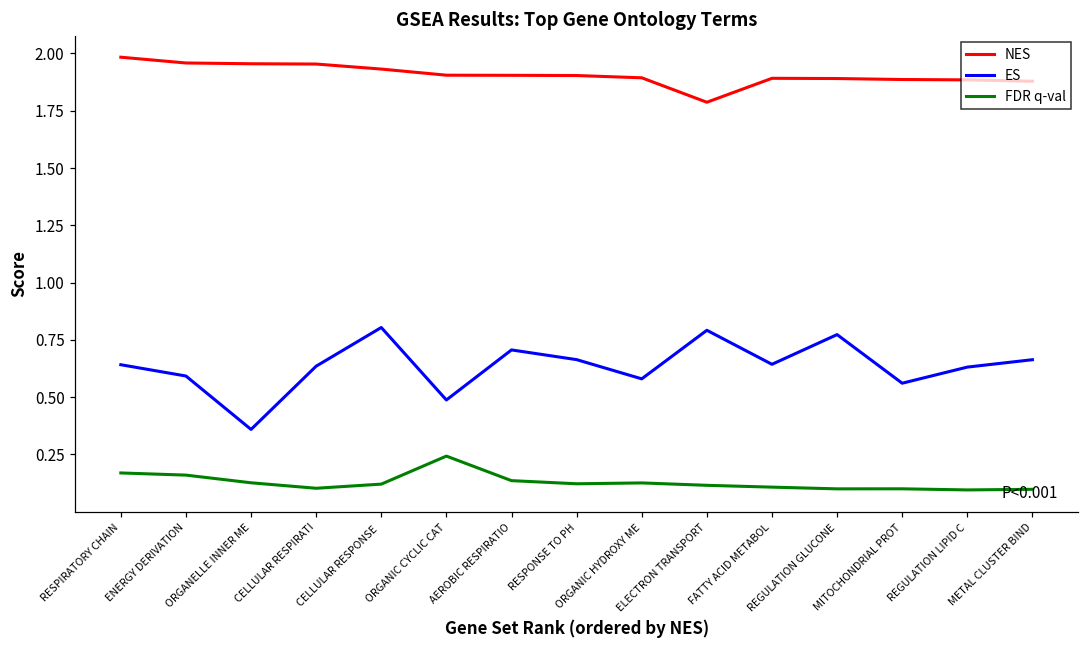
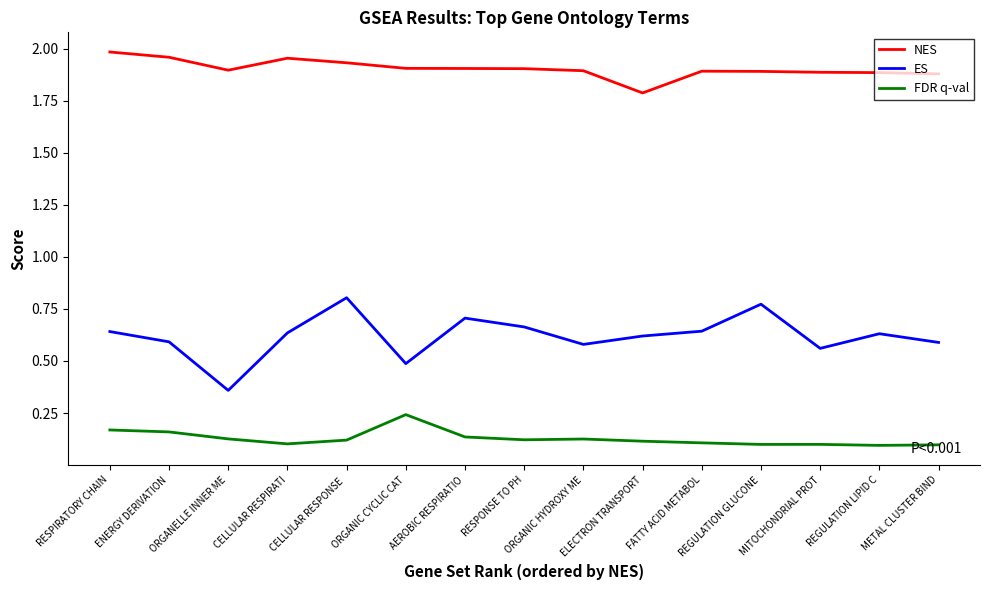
NES, ORGANELLE INNER ME: 1.96 -> 1.90
ES, ELECTRON TRANSPORT: 0.79 -> 0.62
ES, METAL CLUSTER BIND: 0.66 -> 0.59
